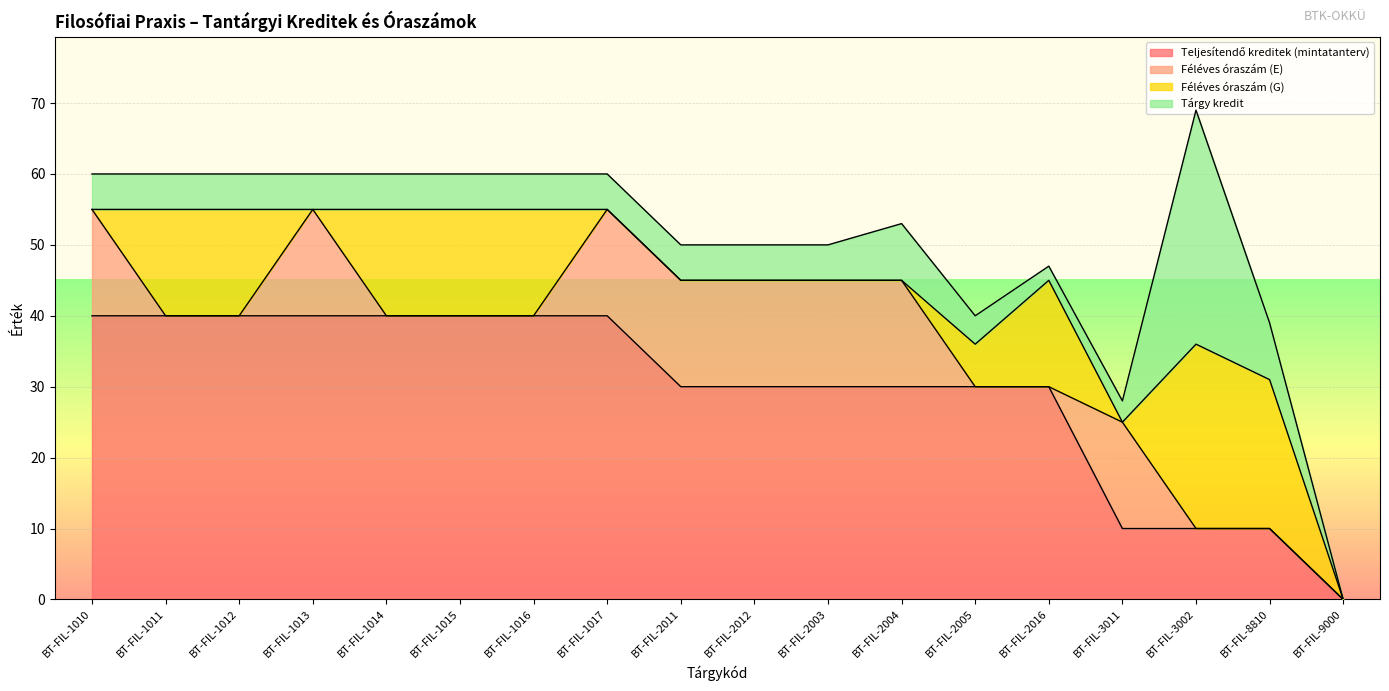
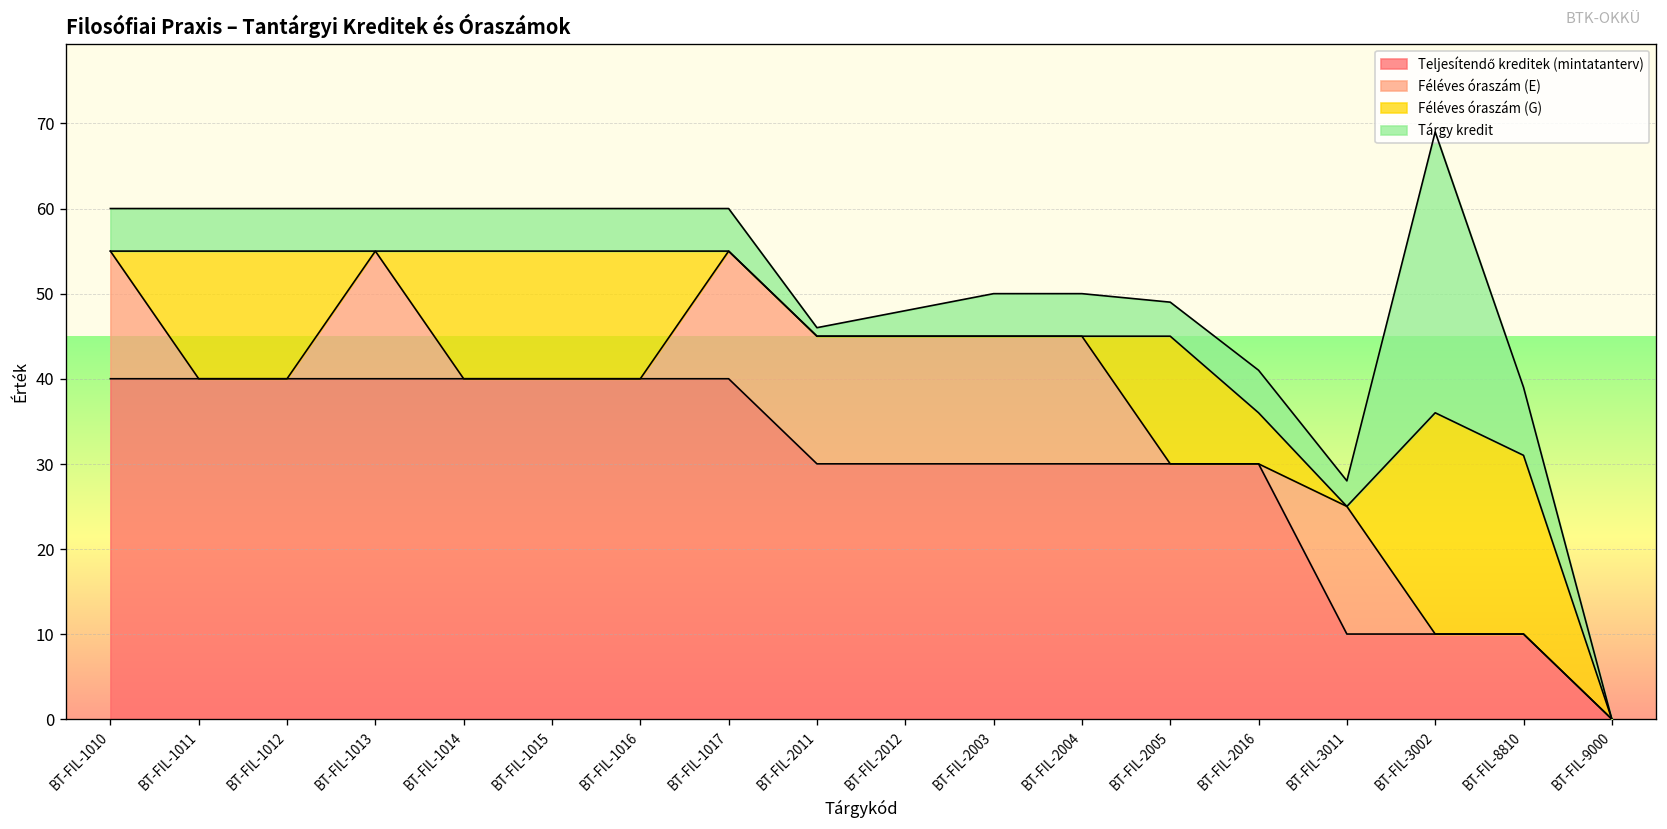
Tárgy kredit, BT-FIL-2011: 5 -> 1
Tárgy kredit, BT-FIL-2012: 5 -> 3
Tárgy kredit, BT-FIL-2004: 8 -> 5
Féléves óraszám (G), BT-FIL-2005: 6 -> 15
Féléves óraszám (G), BT-FIL-2016: 15 -> 6
Tárgy kredit, BT-FIL-2016: 2 -> 5
